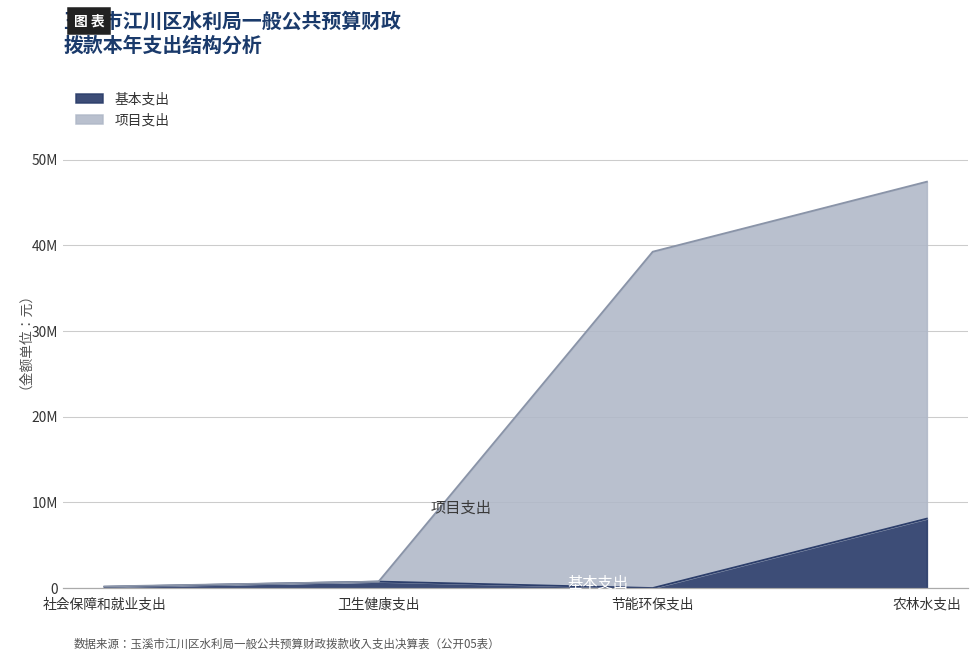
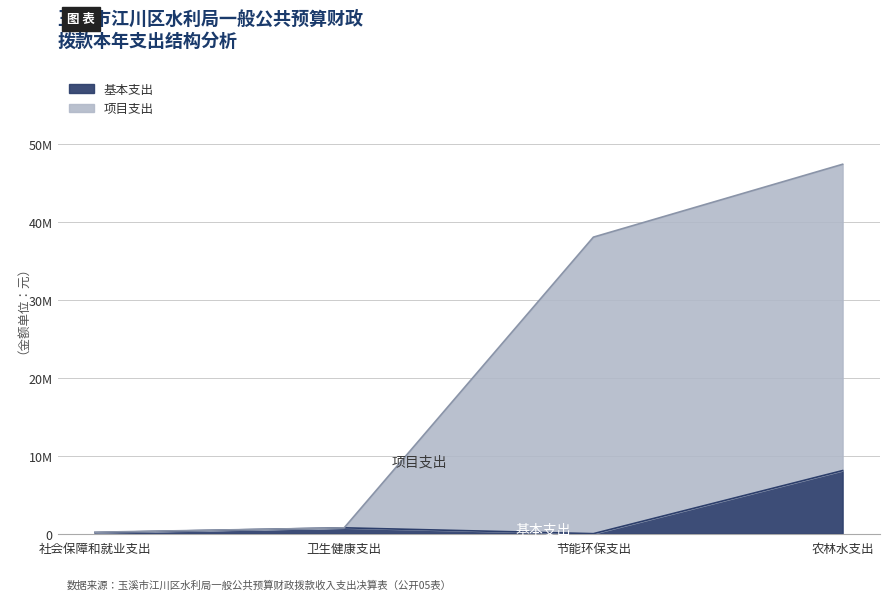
项目支出, 节能环保支出: 39000000 -> 38000000
